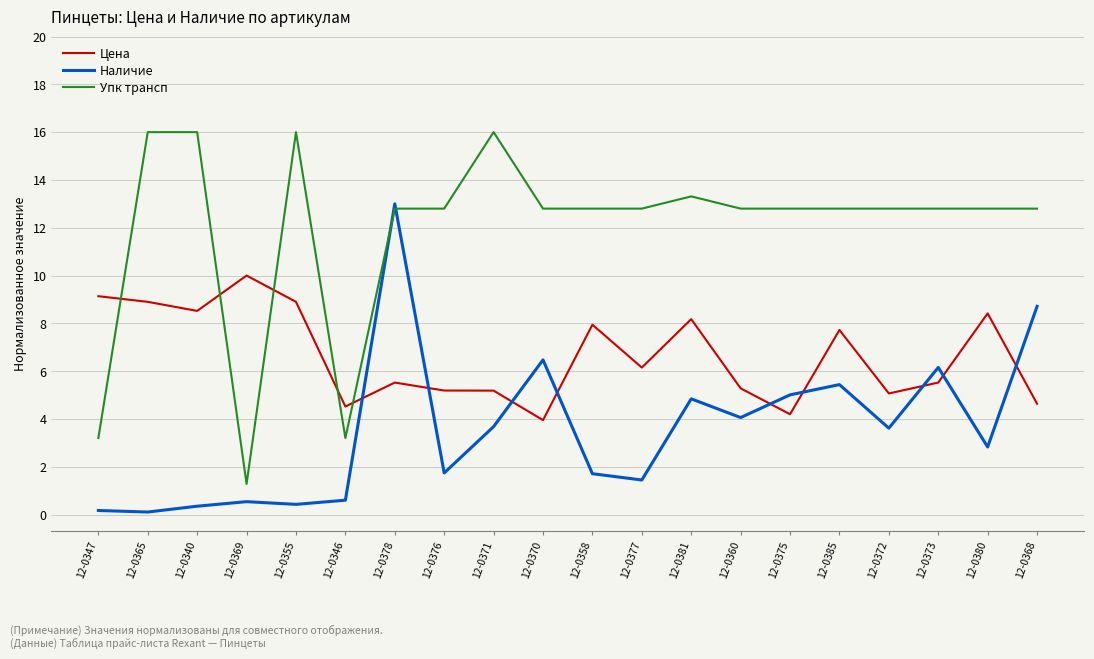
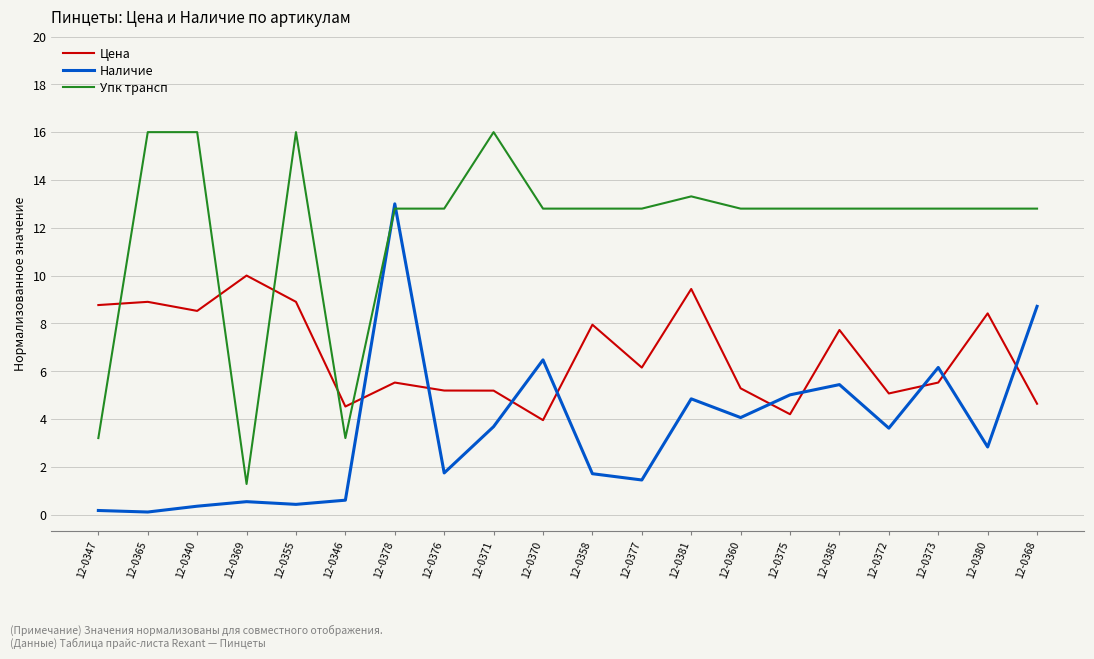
Цена, 12-0347: 9.1 -> 8.8
Цена, 12-0381: 8.2 -> 9.4
